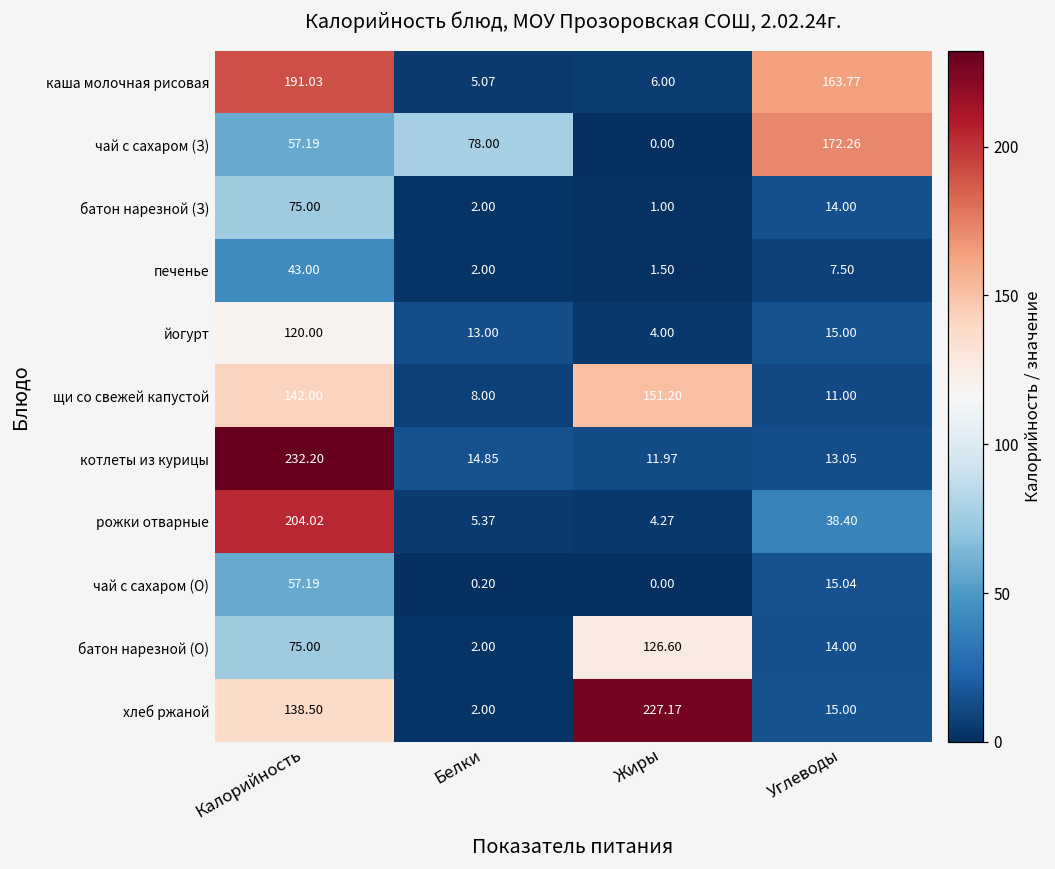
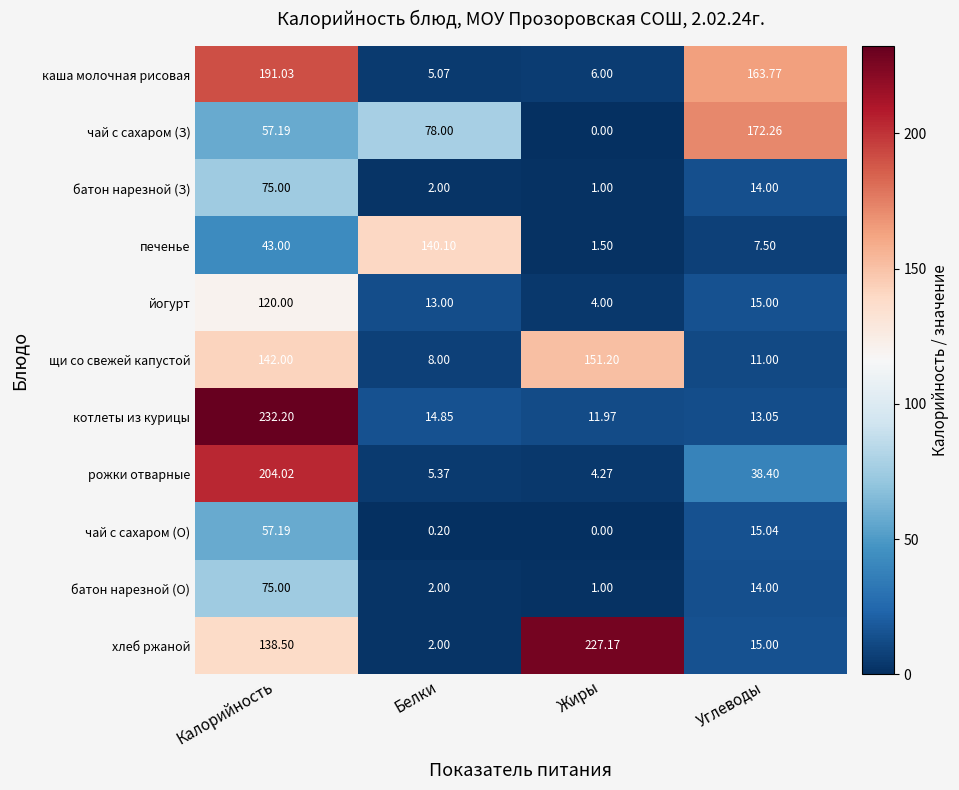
печенье, Белки: 2.00 -> 140.10
батон нарезной (О), Жиры: 126.60 -> 1.00
